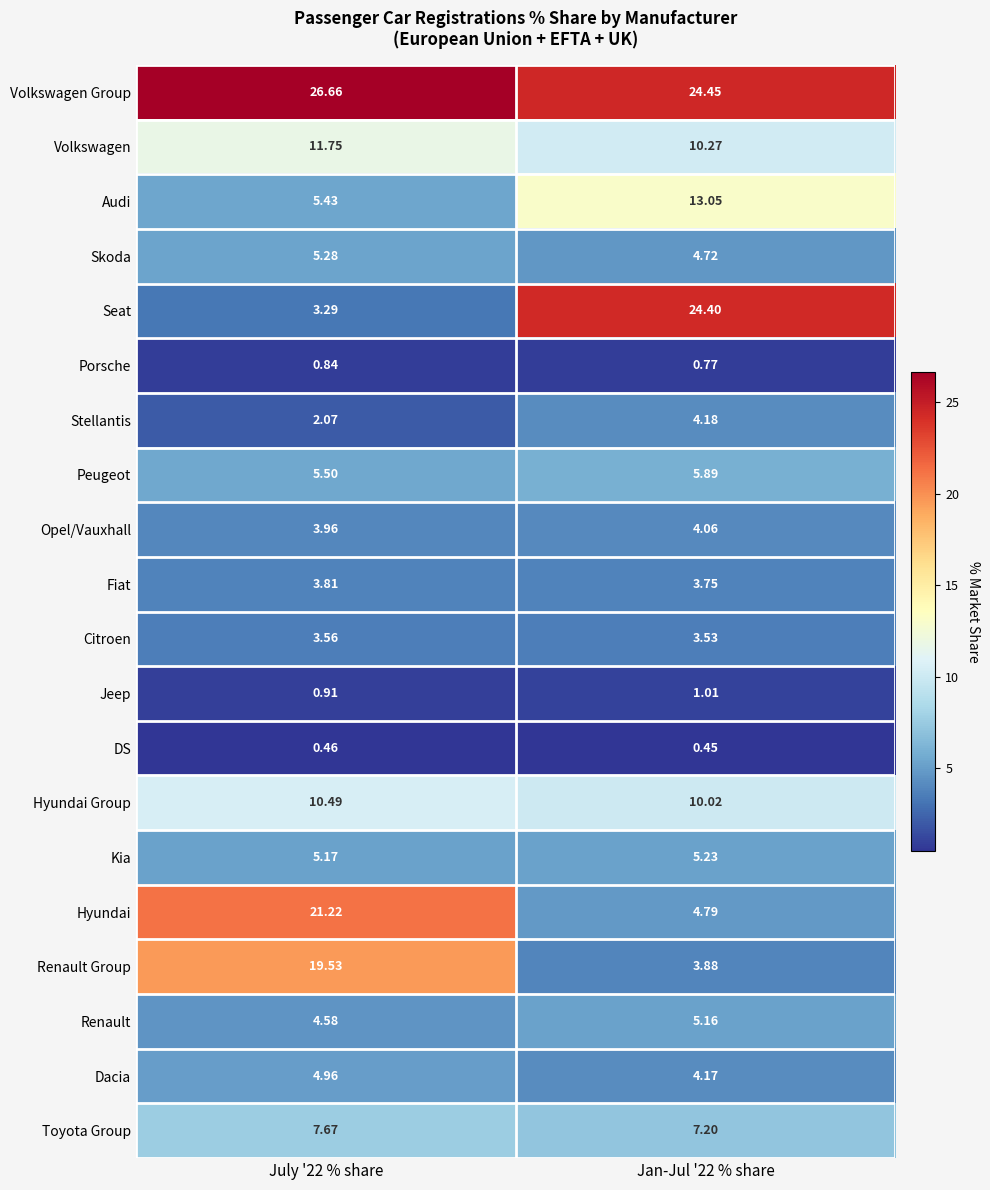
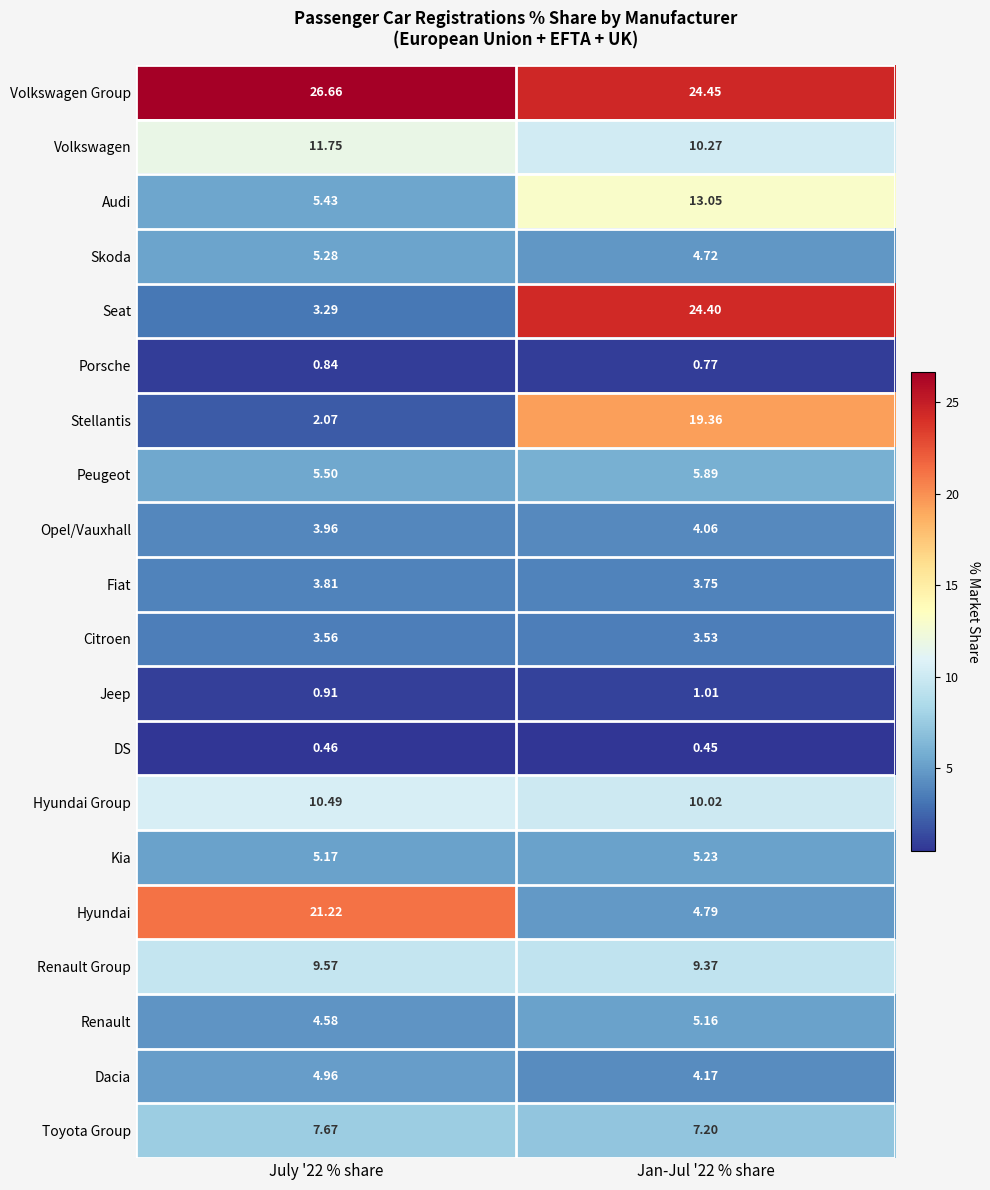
Stellantis, Jan-Jul '22 % share: 4.18 -> 19.36
Renault Group, July '22 % share: 19.53 -> 9.57
Renault Group, Jan-Jul '22 % share: 3.88 -> 9.37
